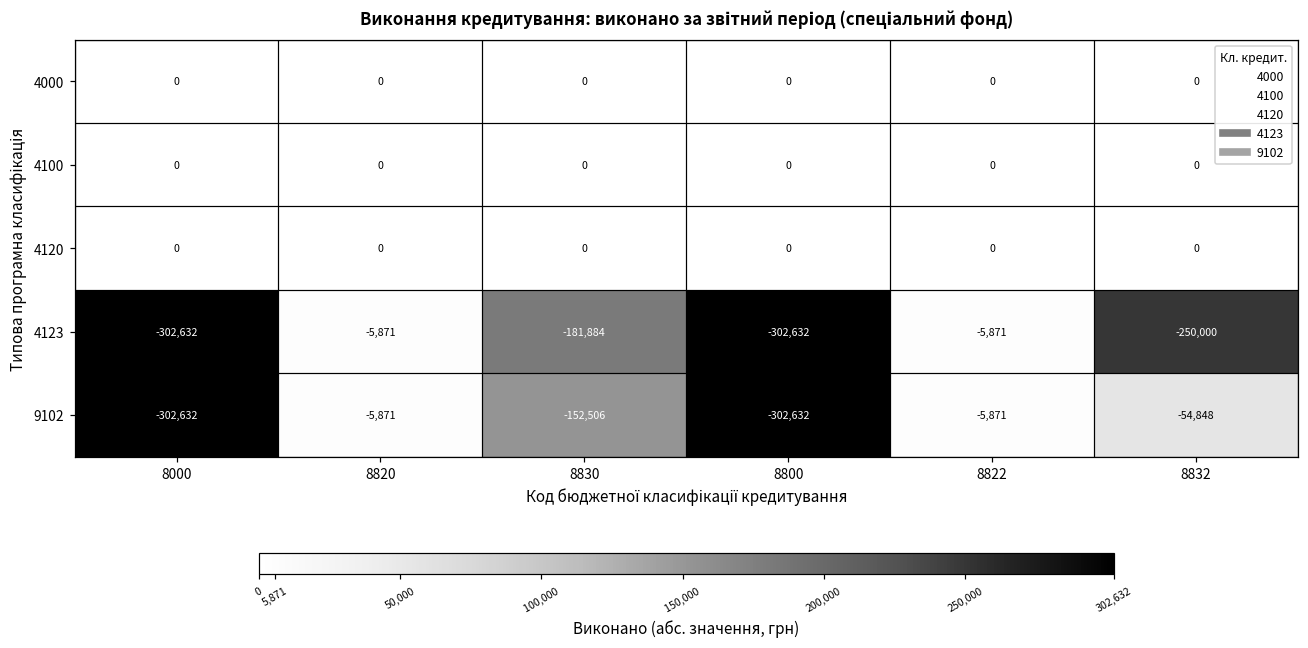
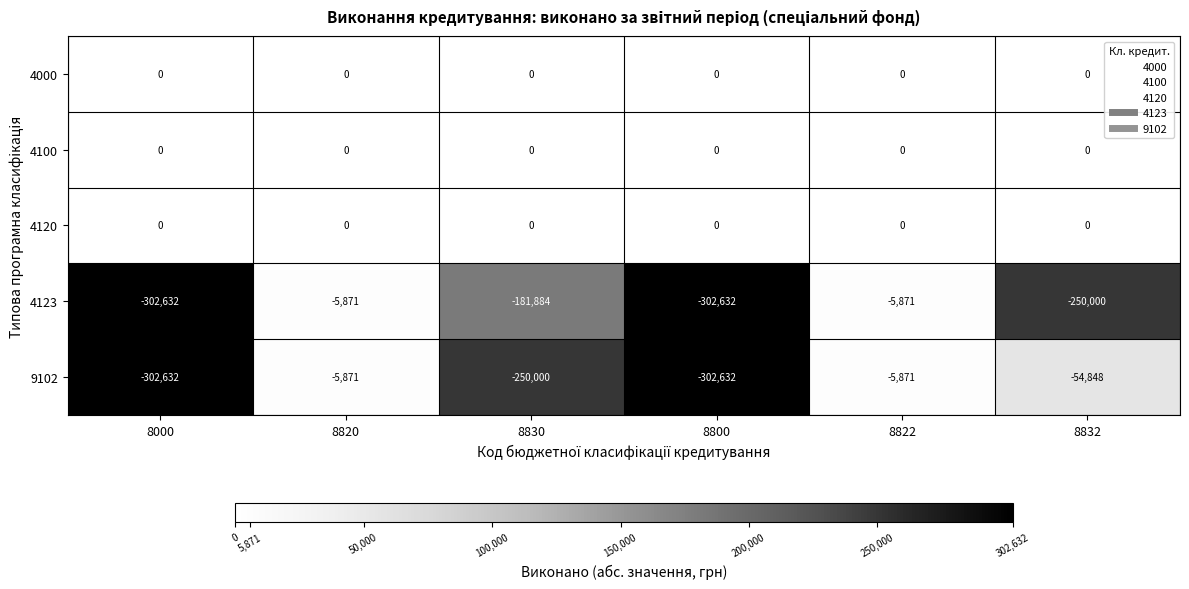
9102, 8830: -152,506 -> -250,000
